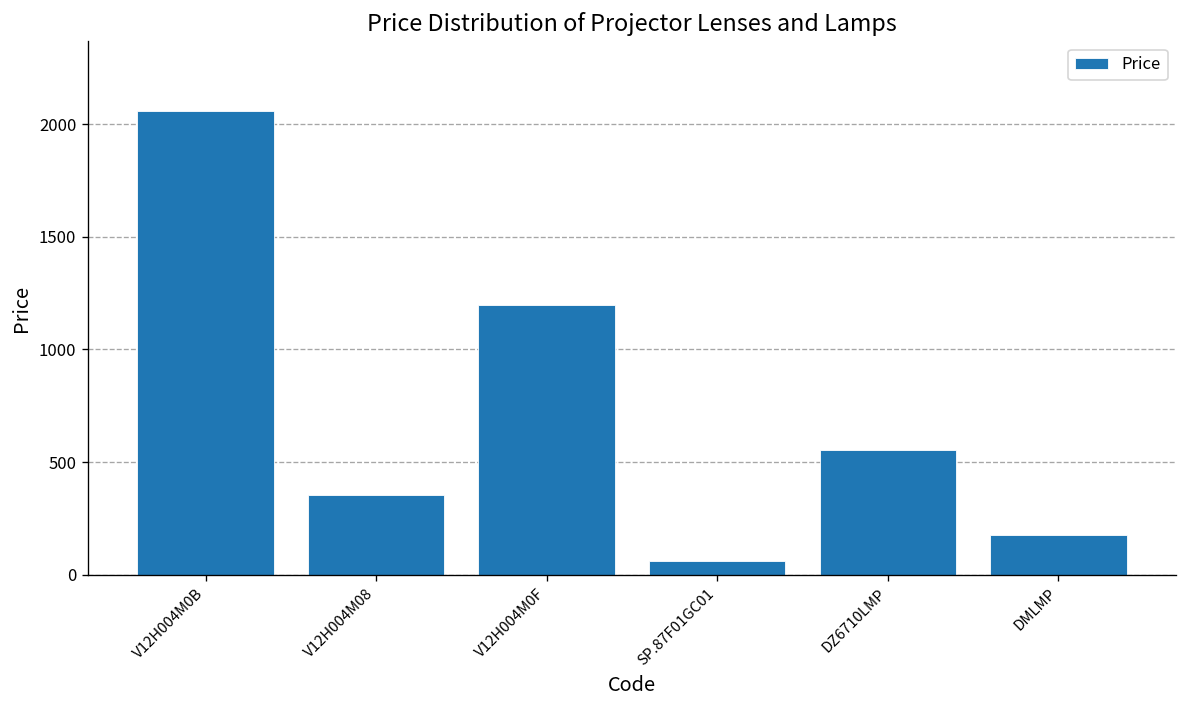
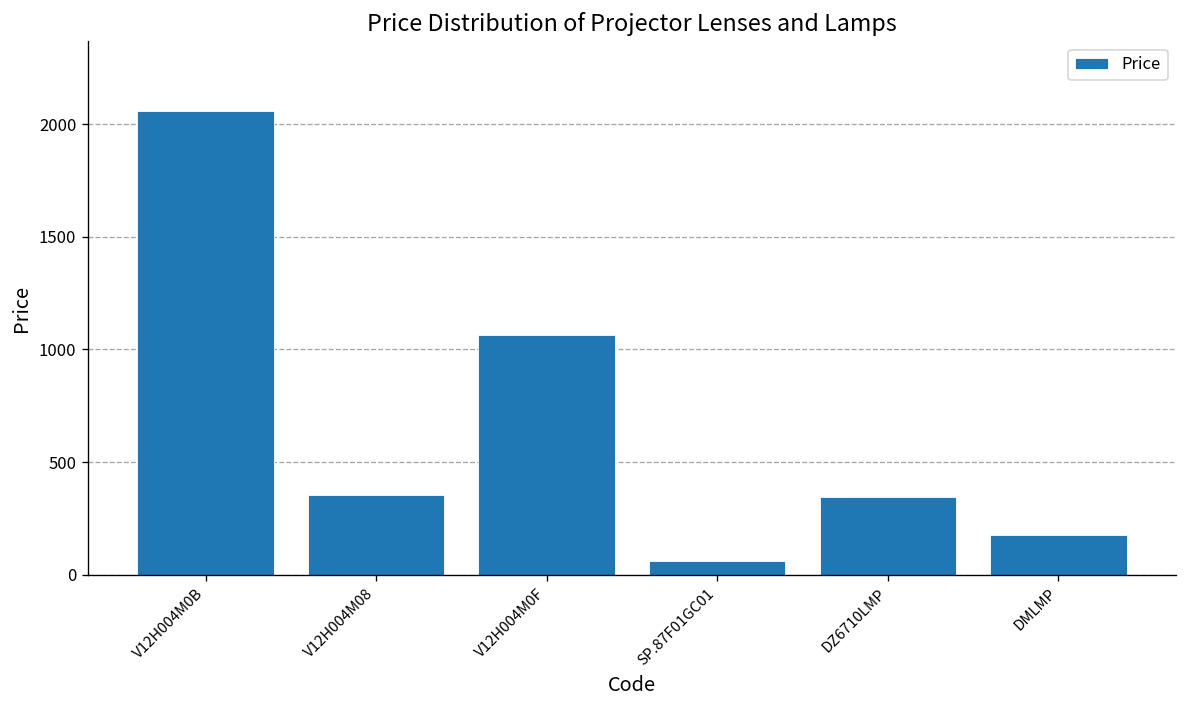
V12H004M0F: 1200 -> 1070
DZ6710LMP: 550 -> 350
